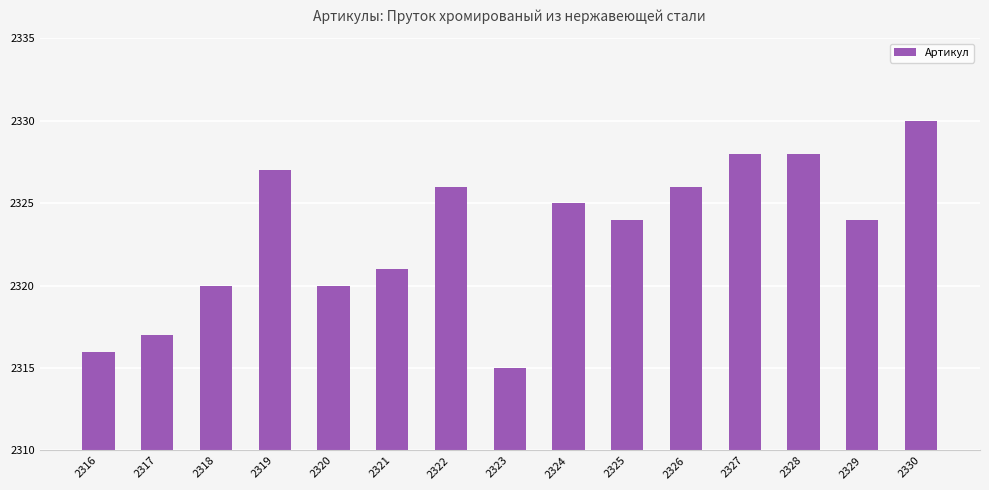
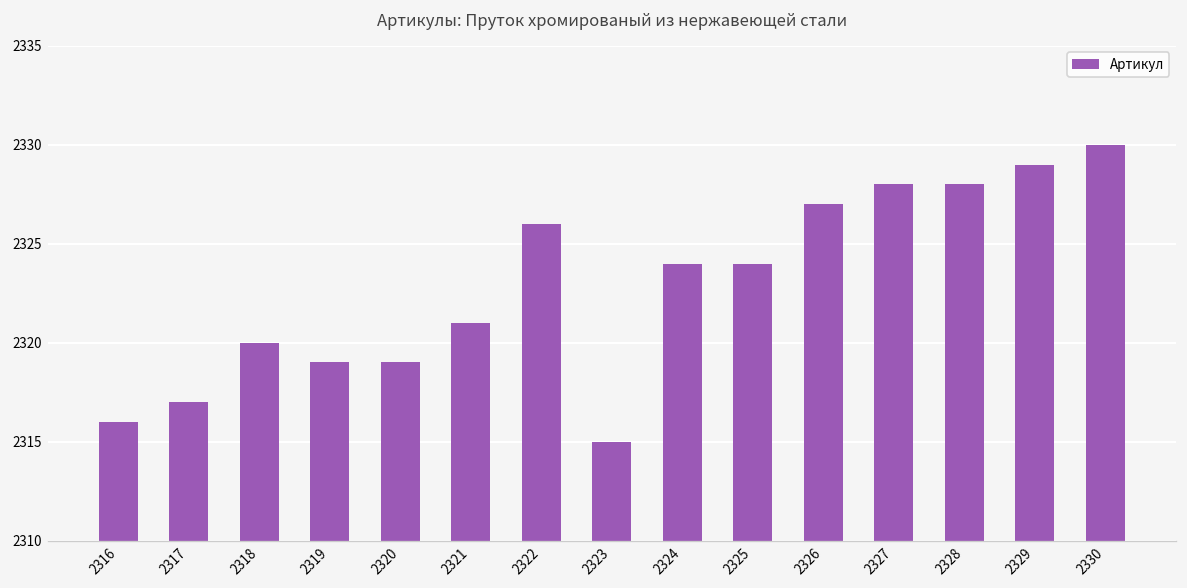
2319: 2327 -> 2319
2320: 2320 -> 2319
2324: 2325 -> 2324
2326: 2326 -> 2327
2329: 2324 -> 2329
